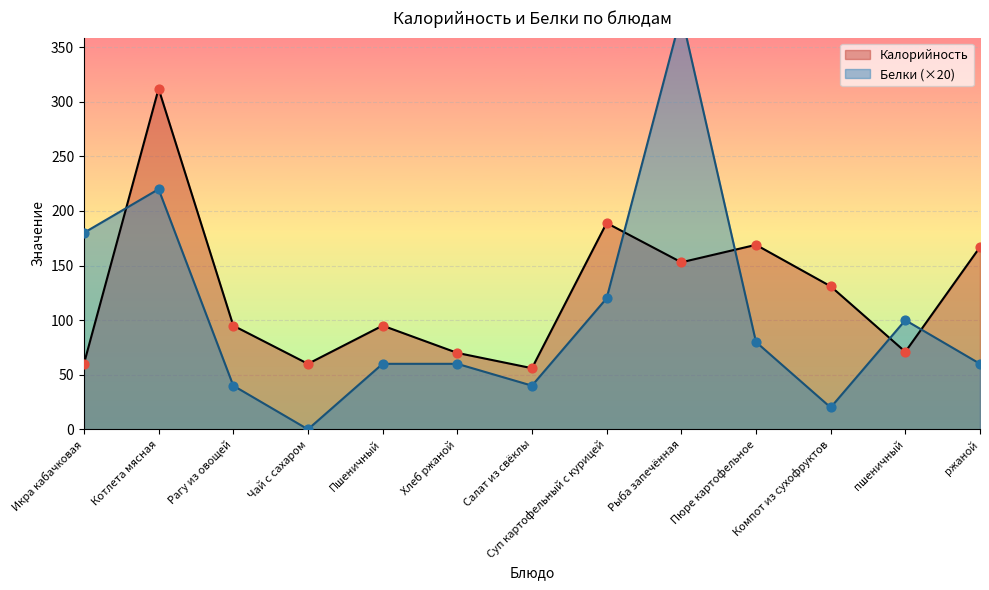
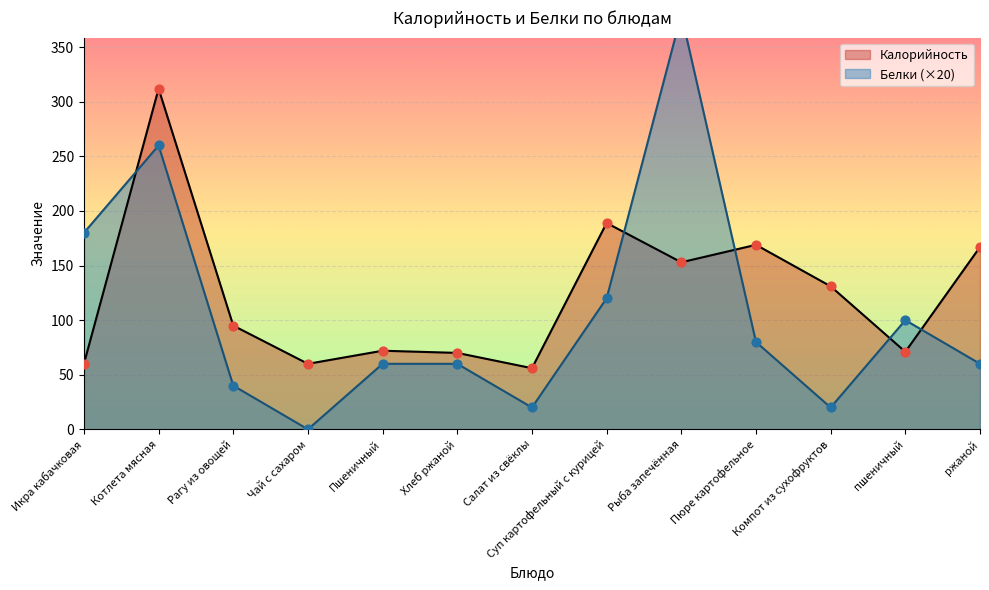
Белки (×20), Котлета мясная: 220 -> 260
Калорийность, Пшеничный: 95 -> 72
Белки (×20), Салат из свёклы: 40 -> 20
